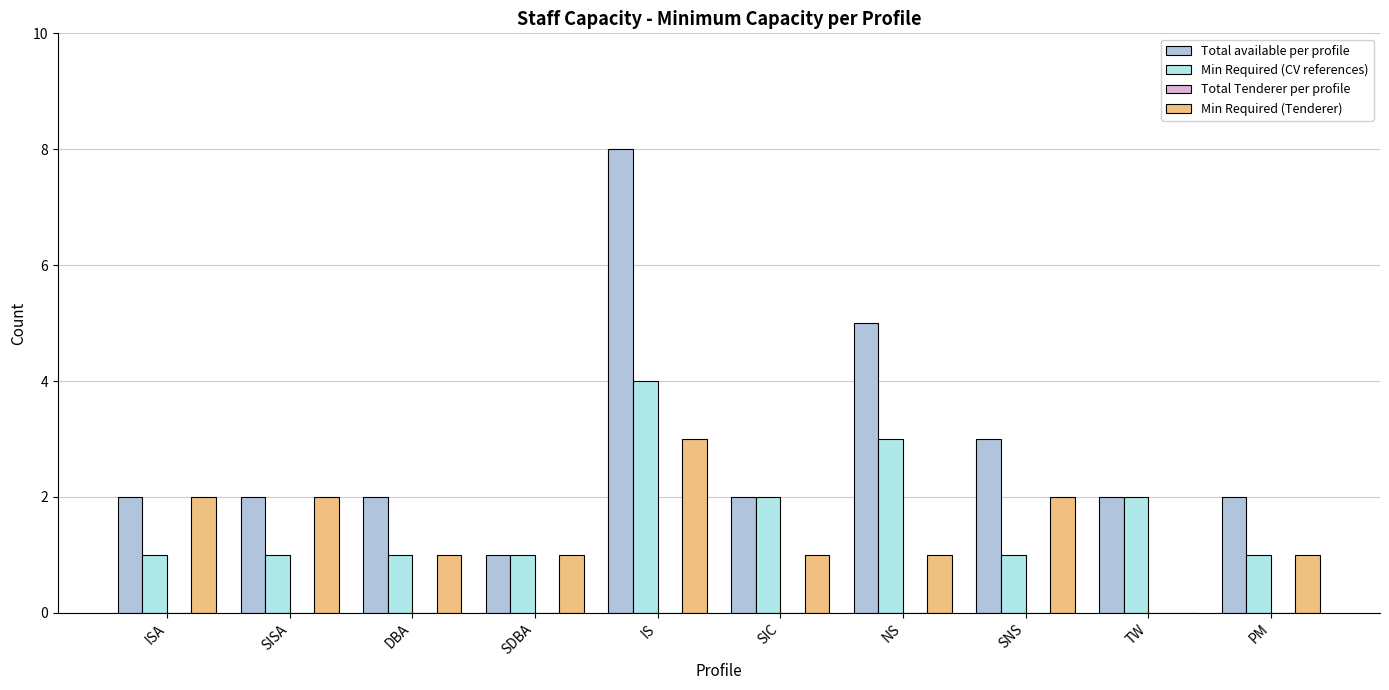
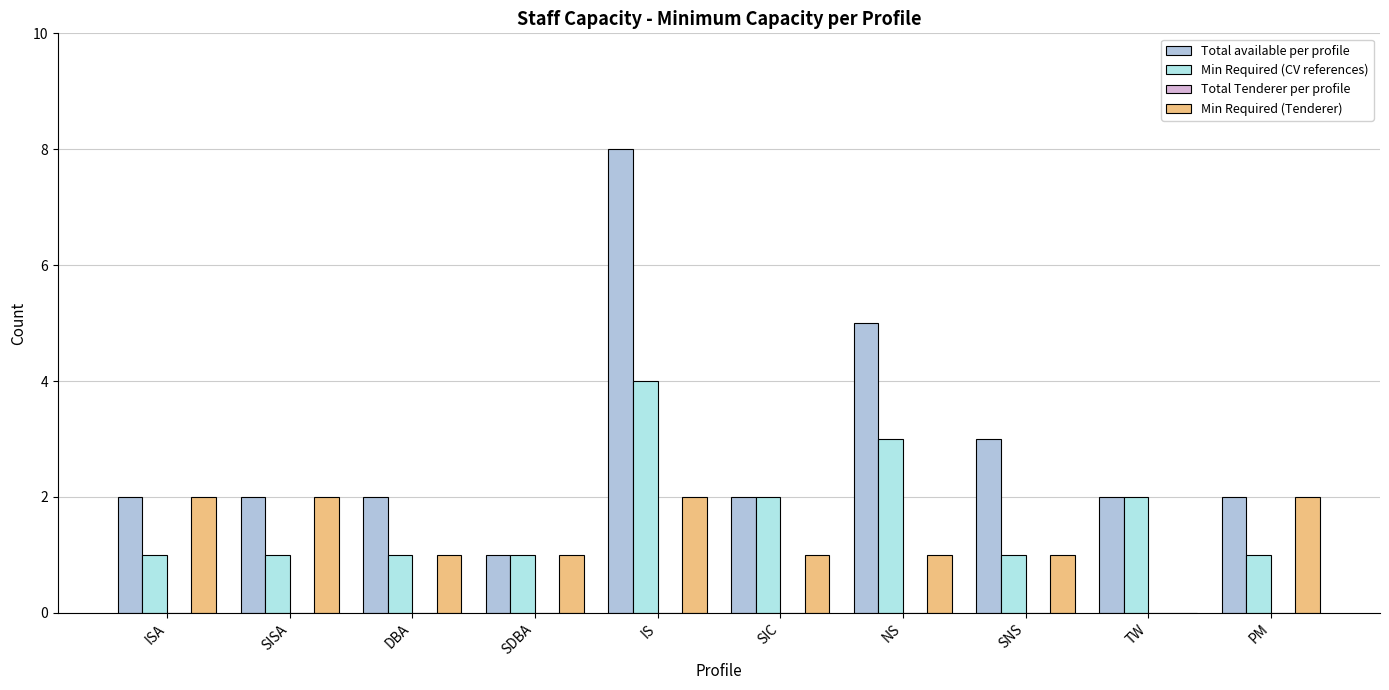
Min Required (Tenderer), IS: 3 -> 2
Min Required (Tenderer), SNS: 2 -> 1
Min Required (Tenderer), PM: 1 -> 2
